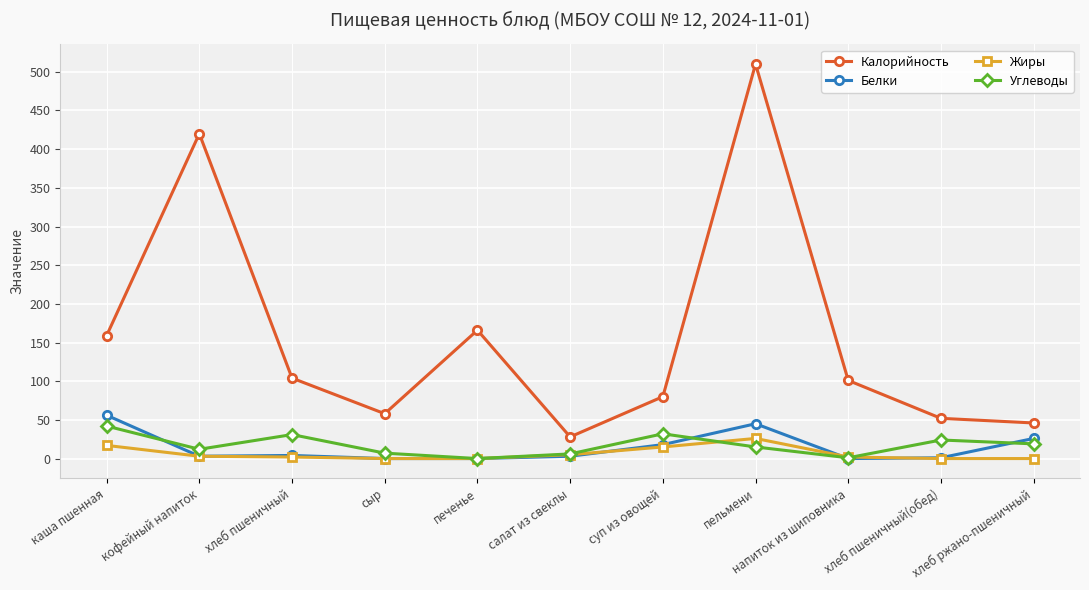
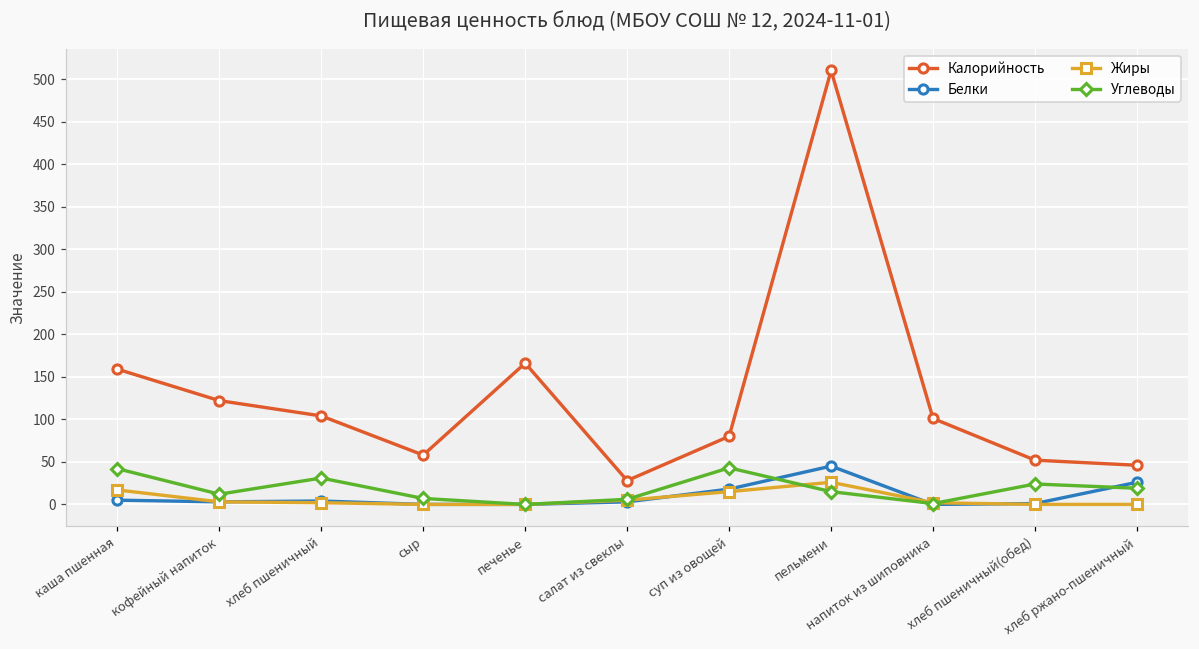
Белки, каша пшенная: 60 -> 10
Калорийность, кофейный напиток: 420 -> 120
Углеводы, суп из овощей: 30 -> 40
